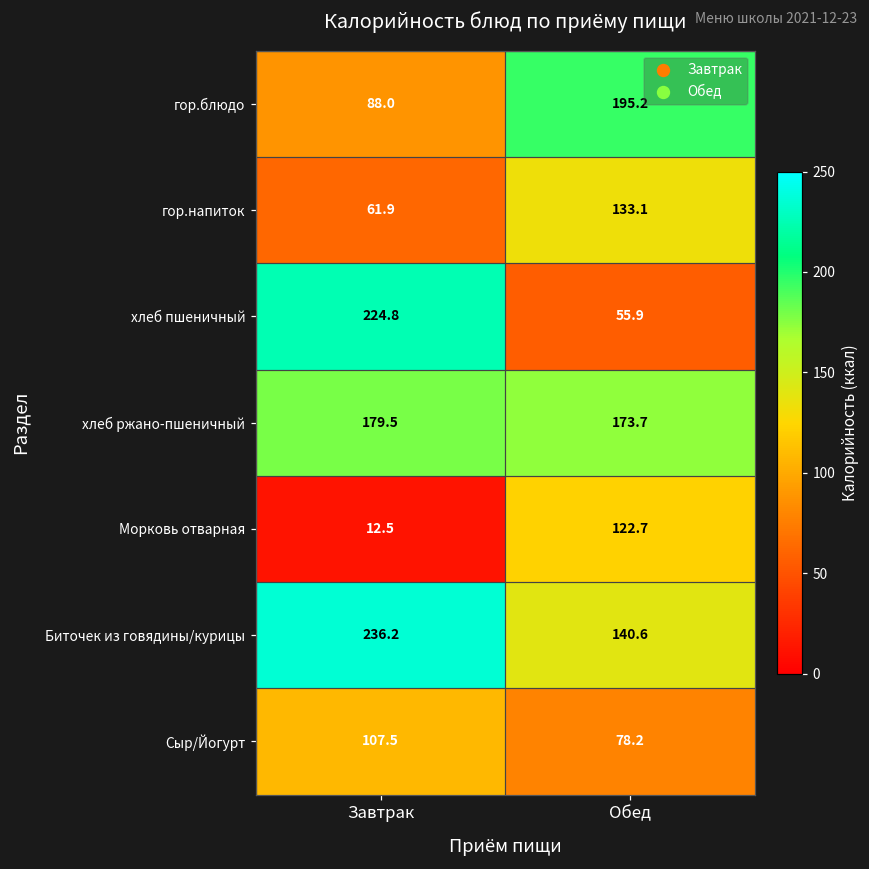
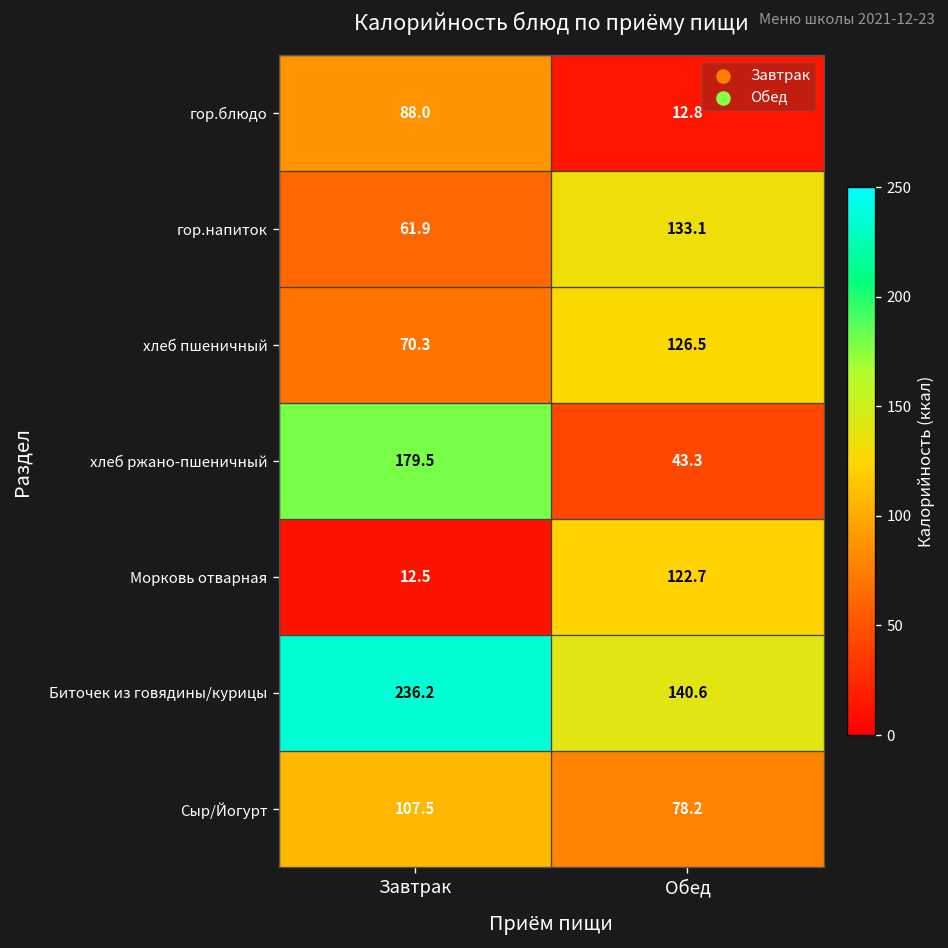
гор.блюдо, Обед: 195.2 -> 12.8
хлеб пшеничный, Завтрак: 224.8 -> 70.3
хлеб пшеничный, Обед: 55.9 -> 126.5
хлеб ржано-пшеничный, Обед: 173.7 -> 43.3
